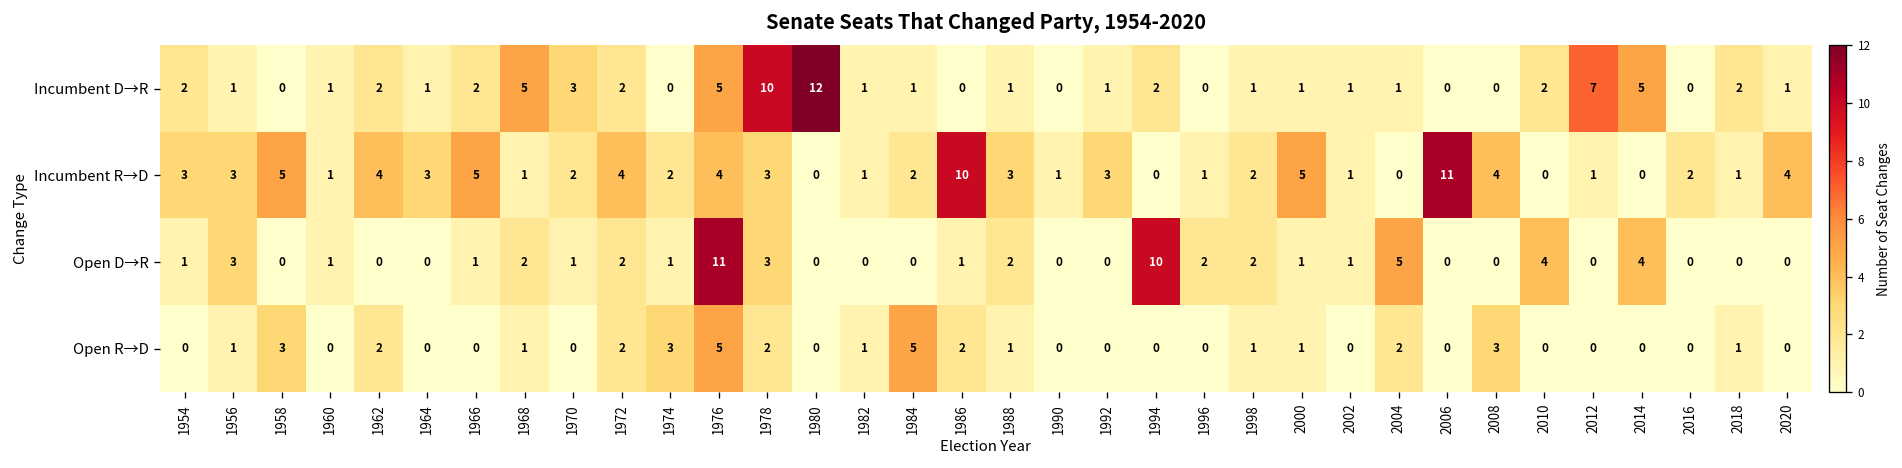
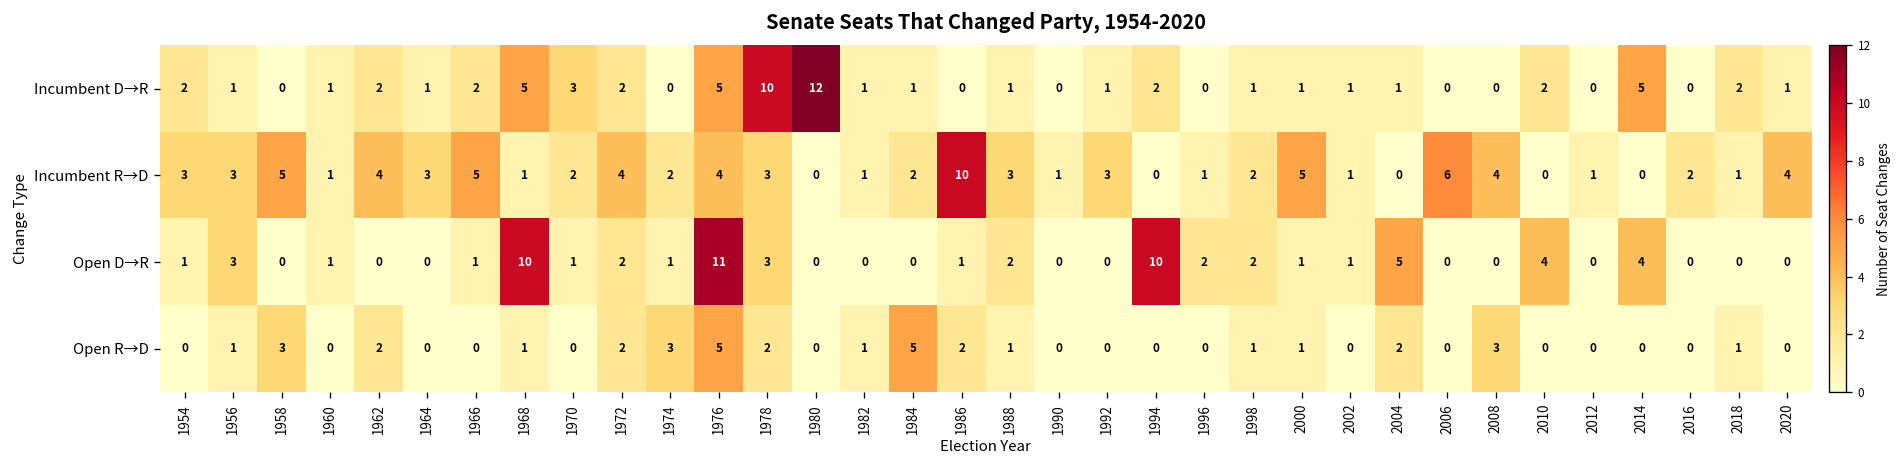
Incumbent D→R, 2012: 7 -> 0
Incumbent R→D, 2006: 11 -> 6
Open D→R, 1968: 2 -> 10
